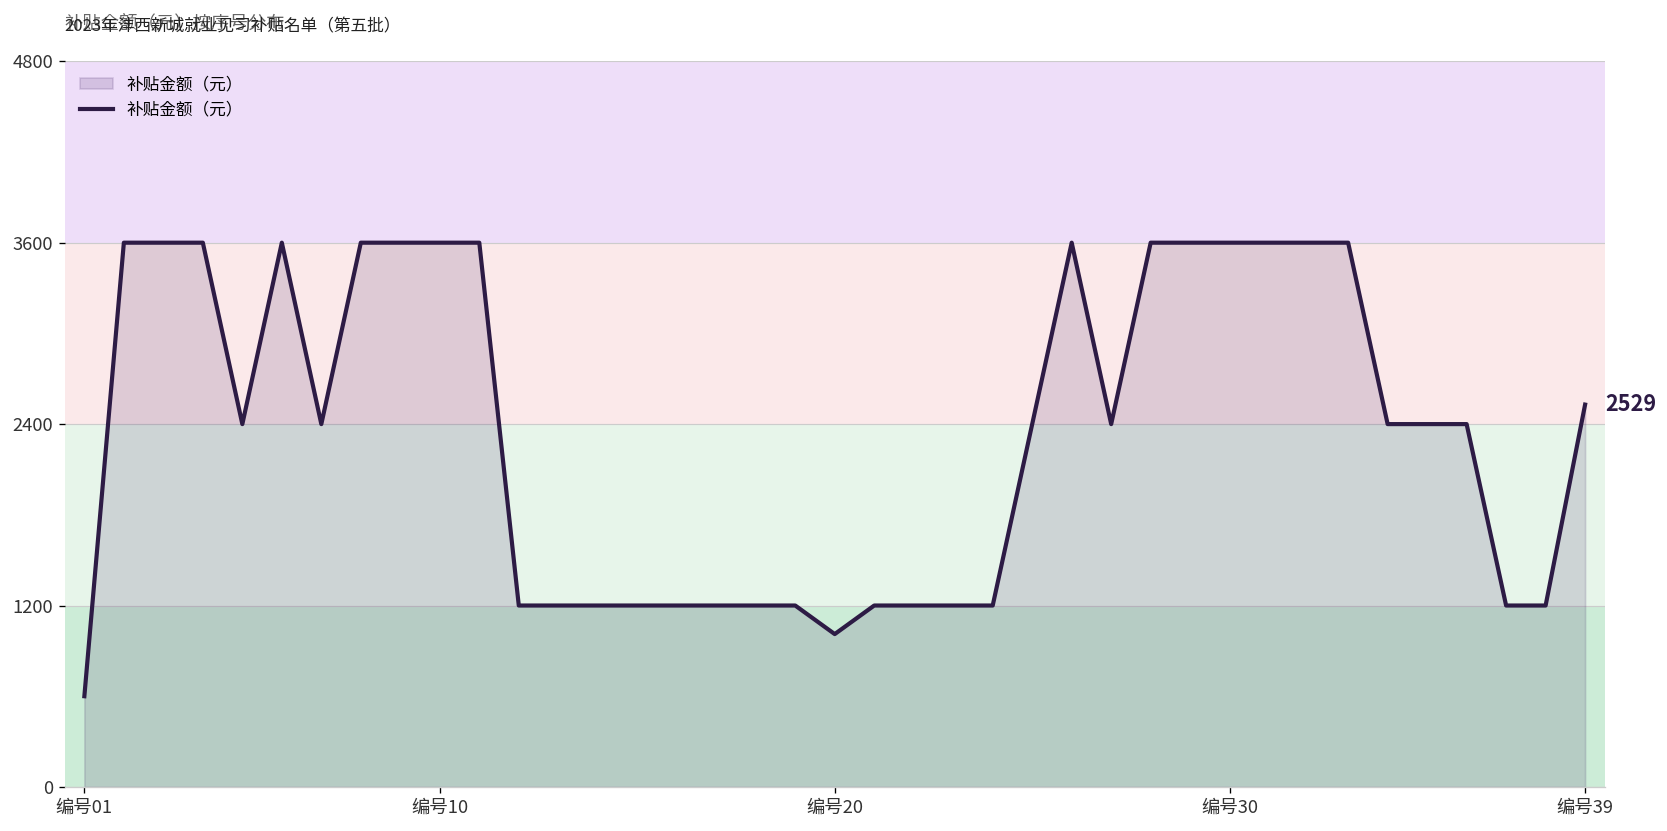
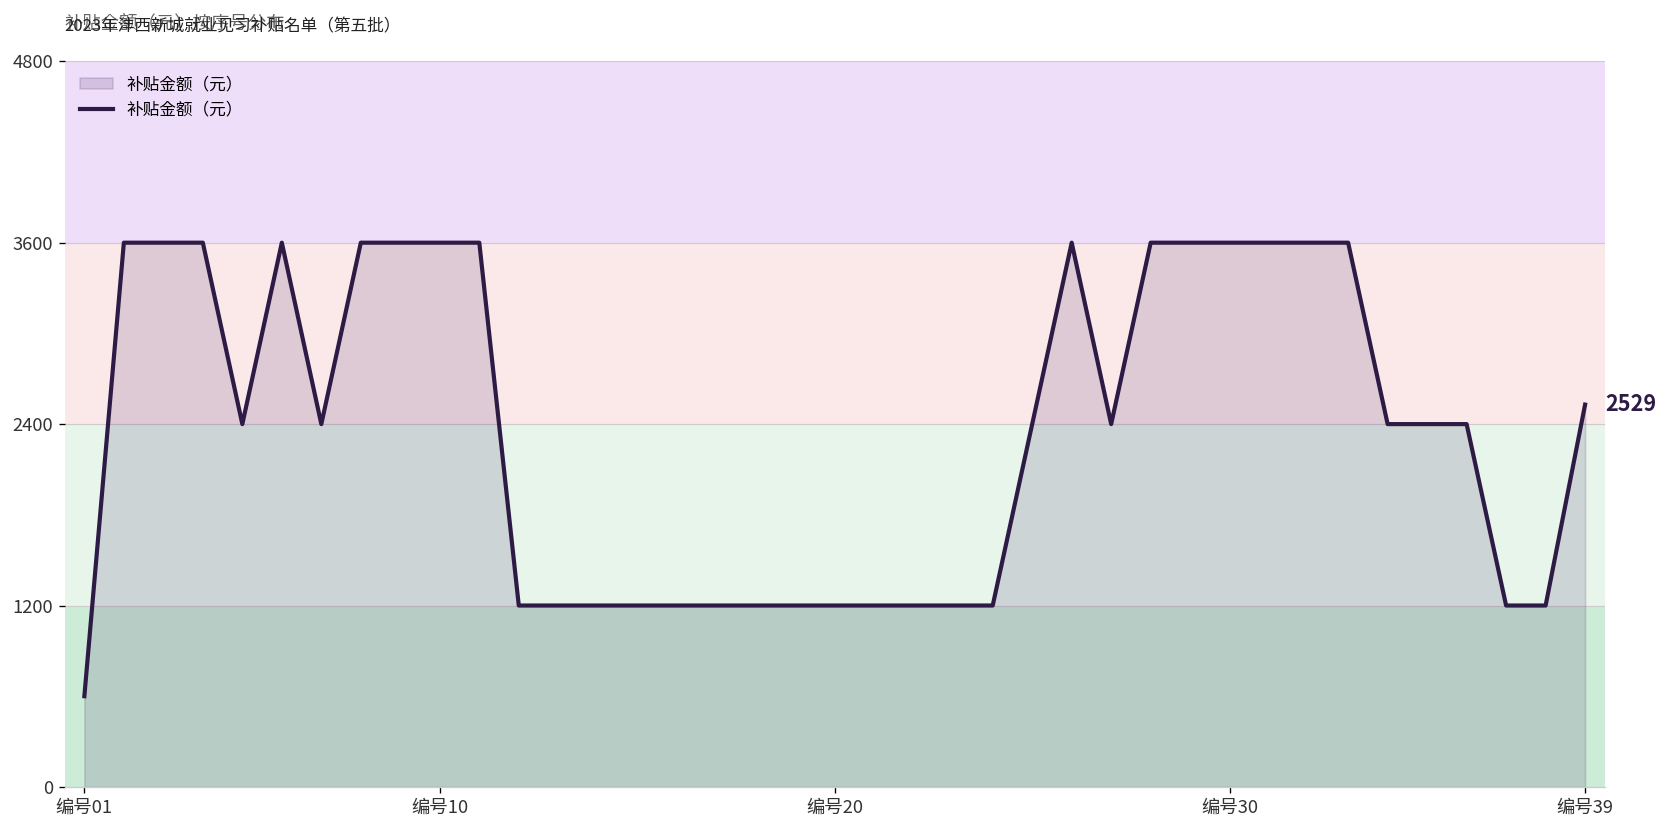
编号20: 1010 -> 1200
